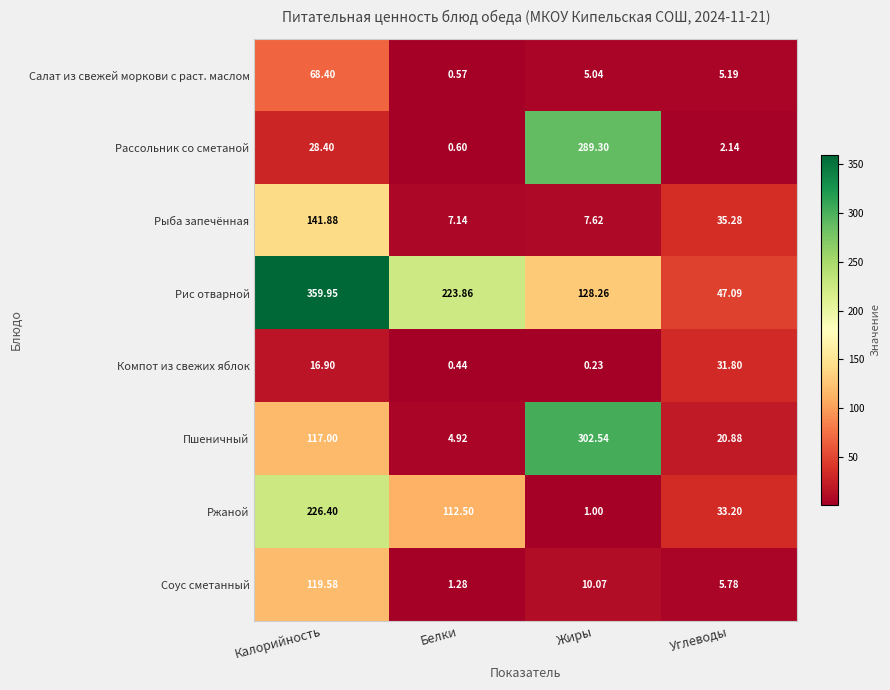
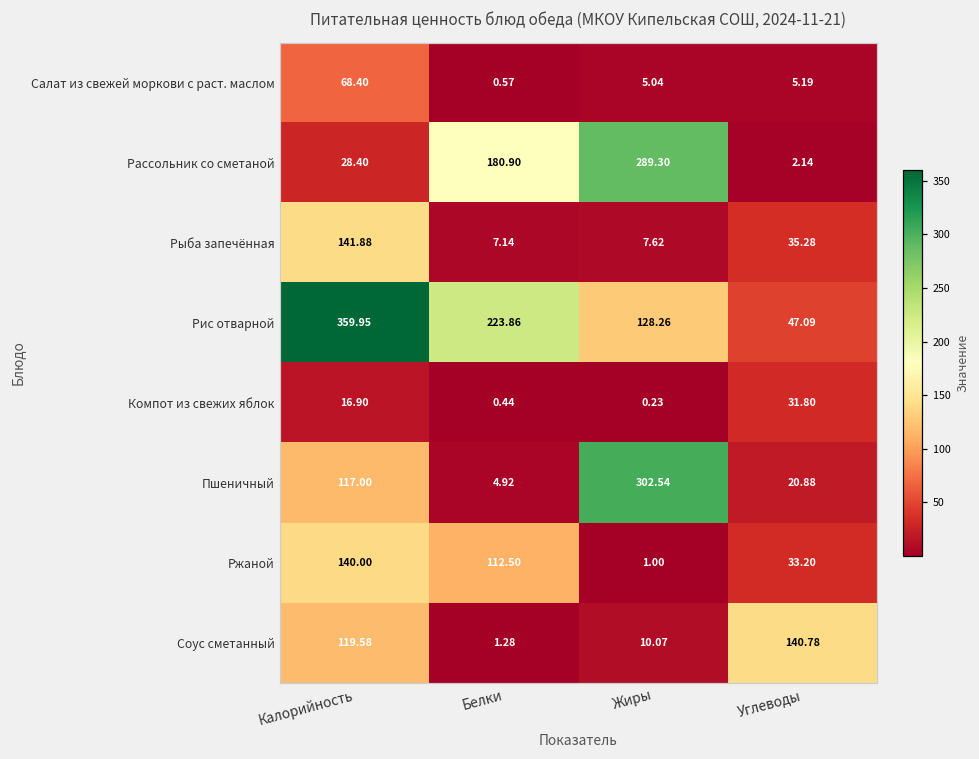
Рассольник со сметаной, Белки: 0.60 -> 180.90
Ржаной, Калорийность: 226.40 -> 140.00
Соус сметанный, Углеводы: 5.78 -> 140.78
